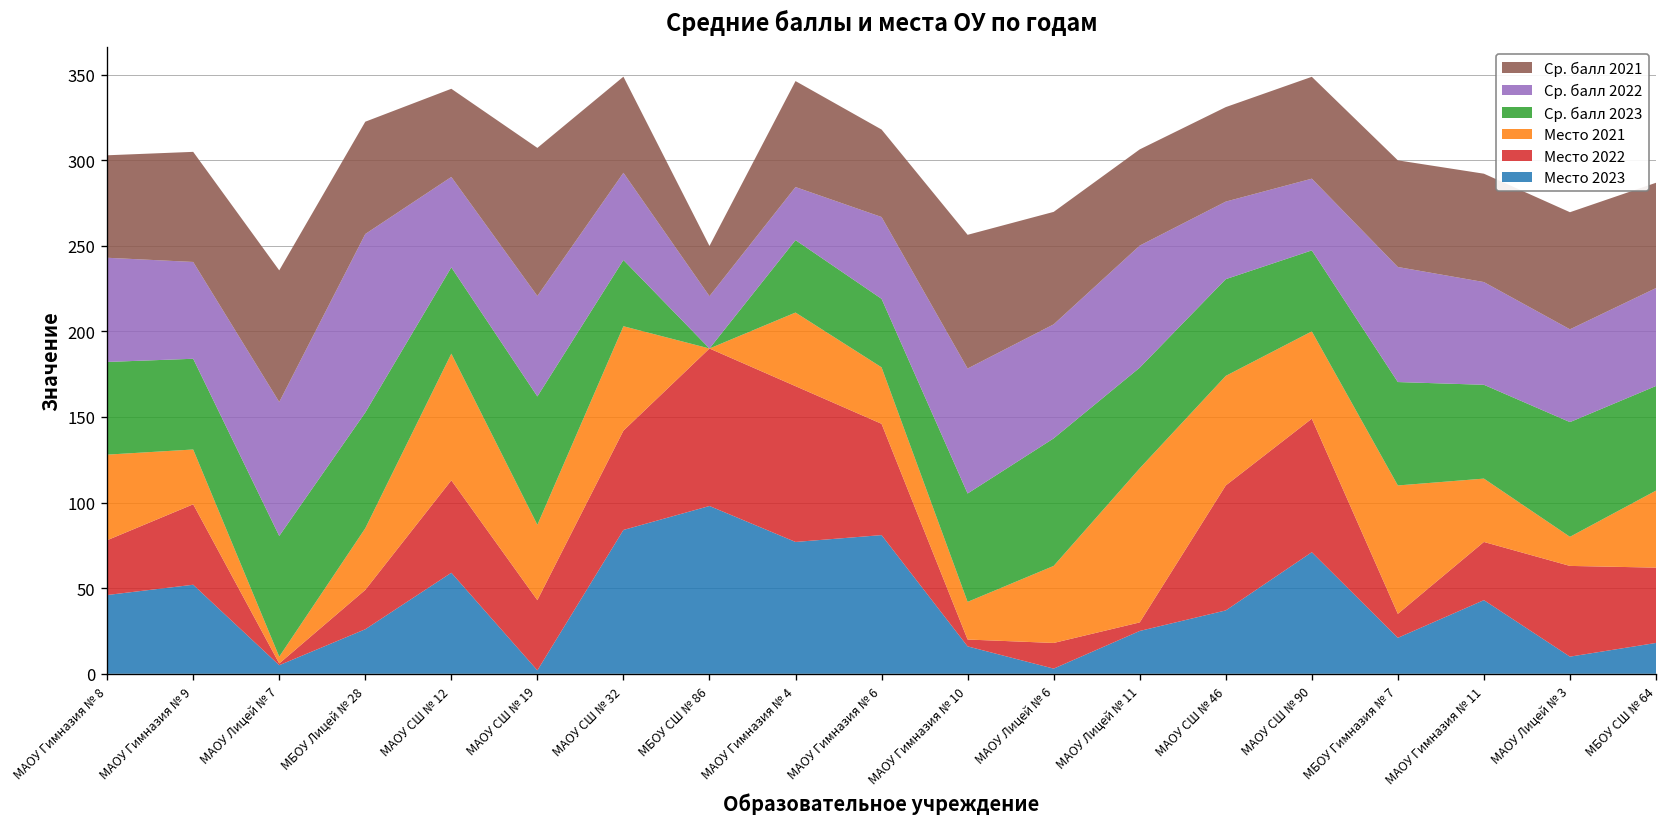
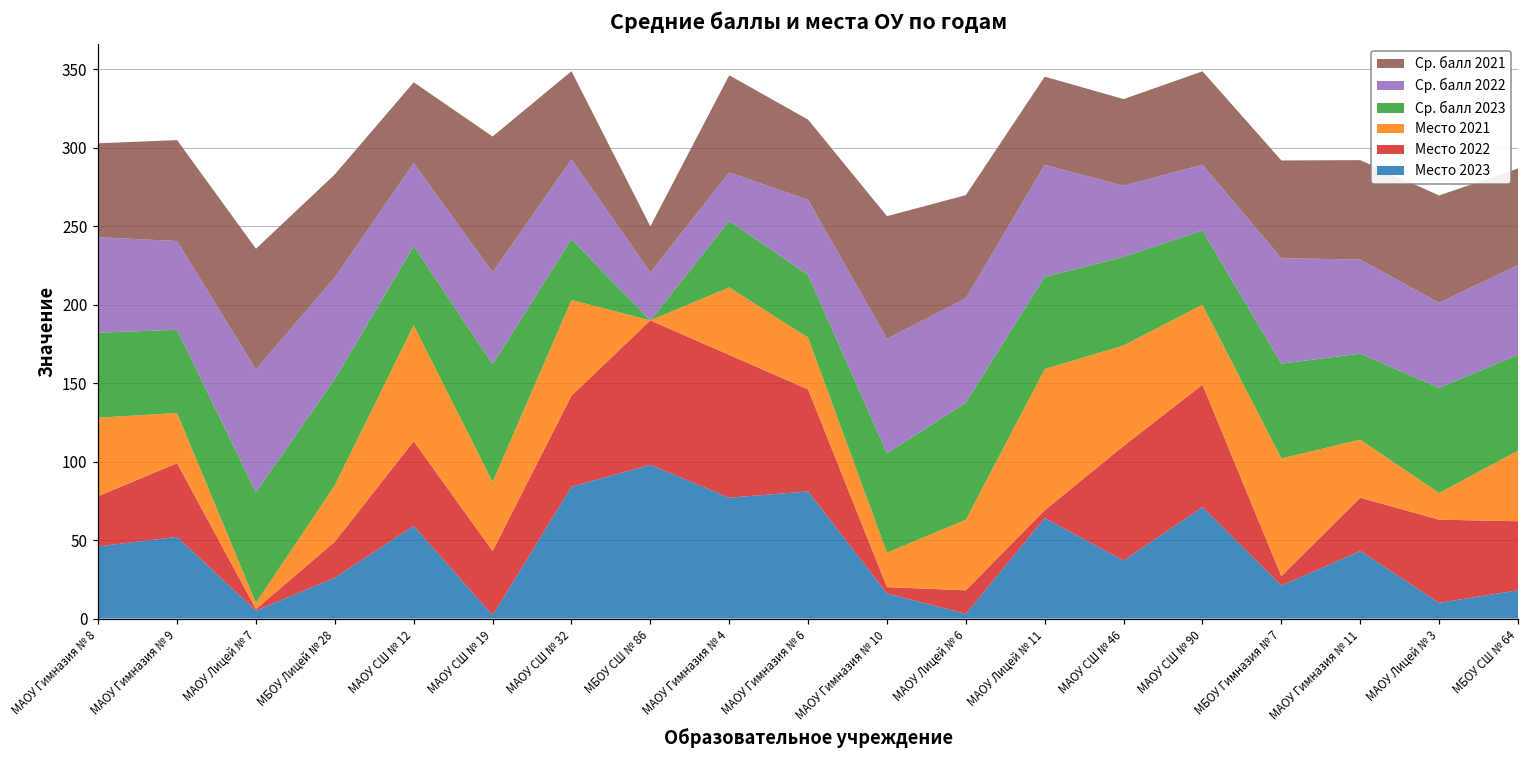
Ср. балл 2022, МБОУ Лицей № 28: 104 -> 65
Место 2023, МАОУ Лицей № 11: 25 -> 64
Место 2022, МБОУ Гимназия № 7: 14 -> 6
